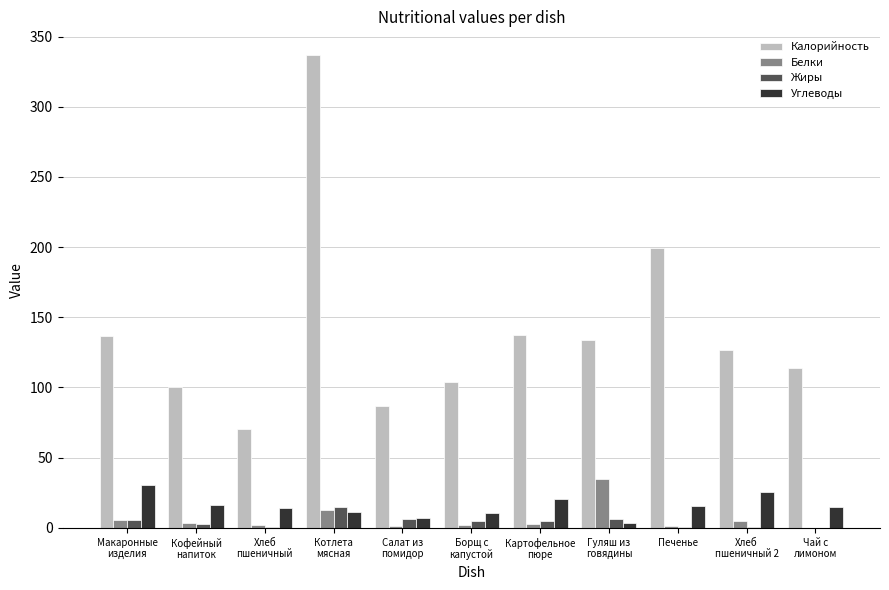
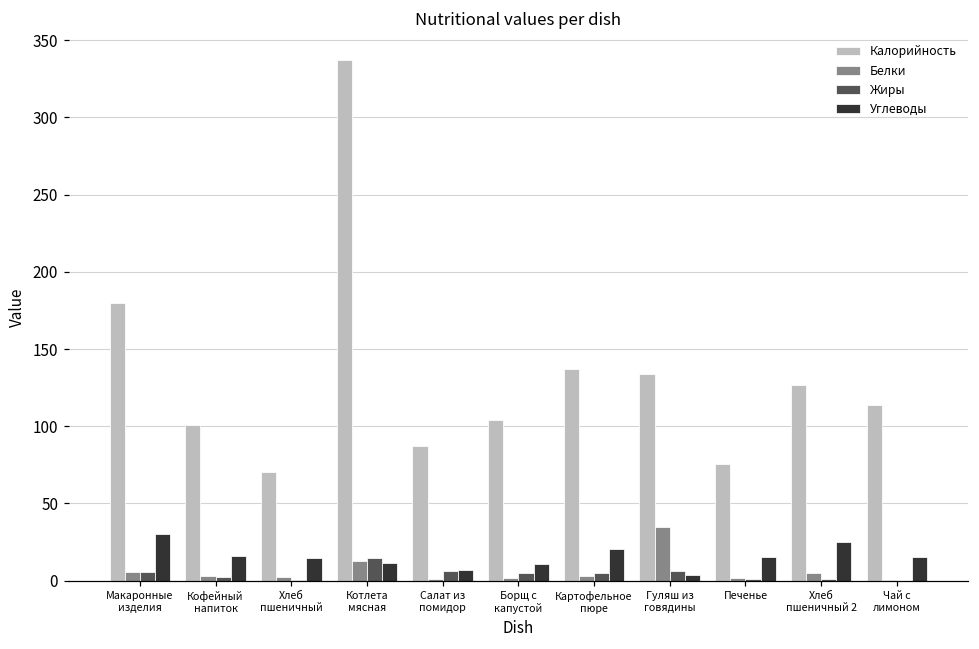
Калорийность, Макаронные изделия: 137 -> 180
Калорийность, Печенье: 199 -> 76
